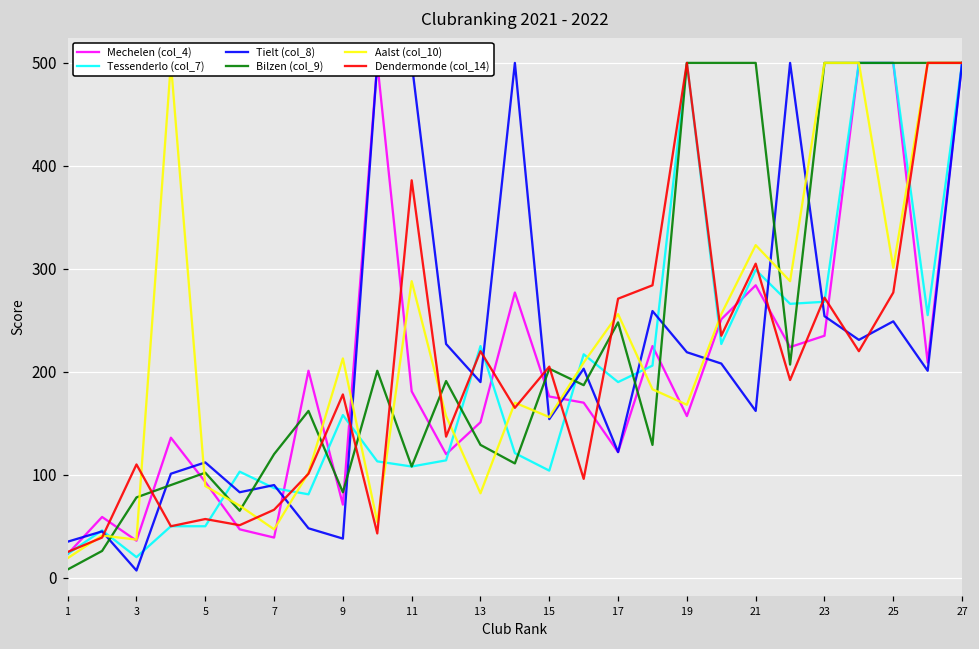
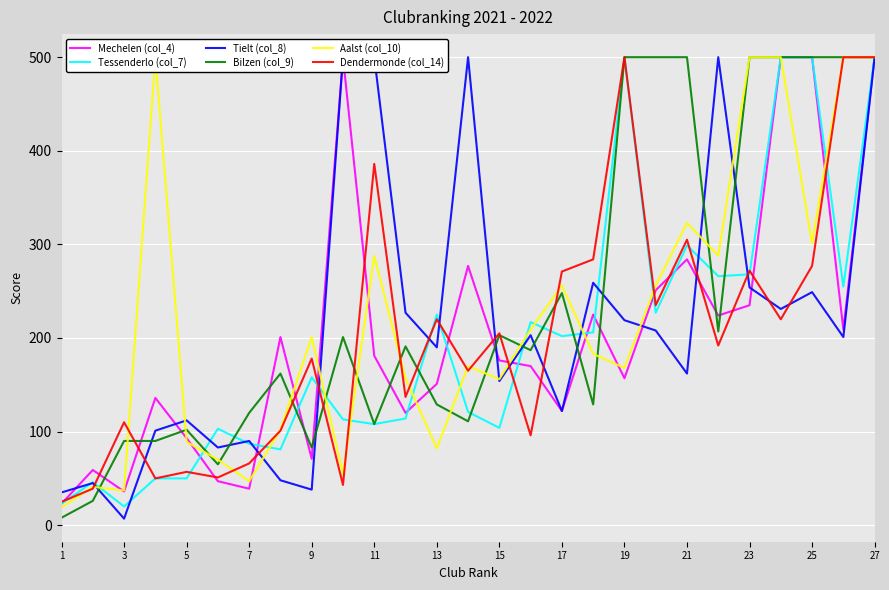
Bilzen (col_9), 3: 80 -> 90
Aalst (col_10), 9: 210 -> 200
Tessenderlo (col_7), 17: 190 -> 200
